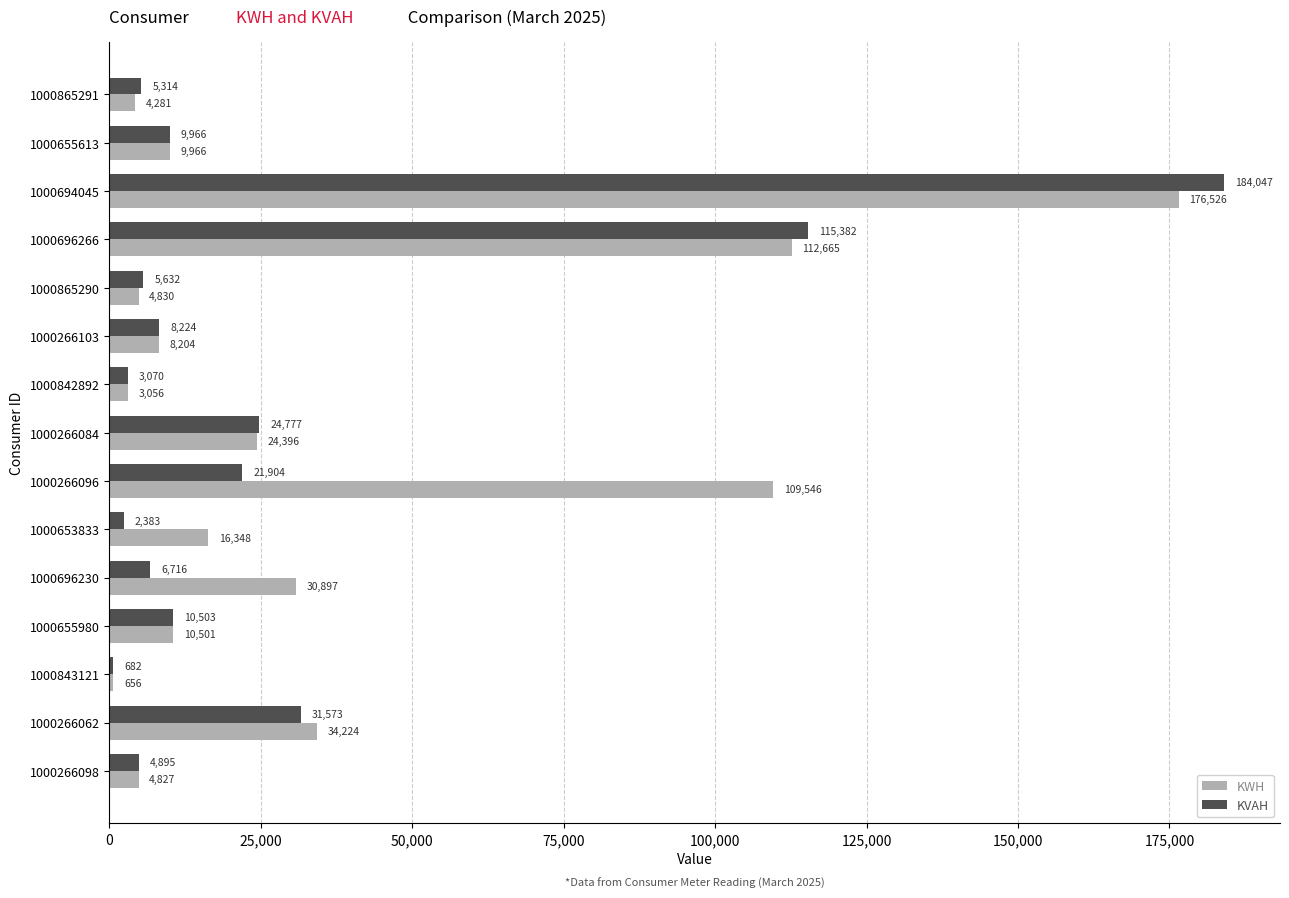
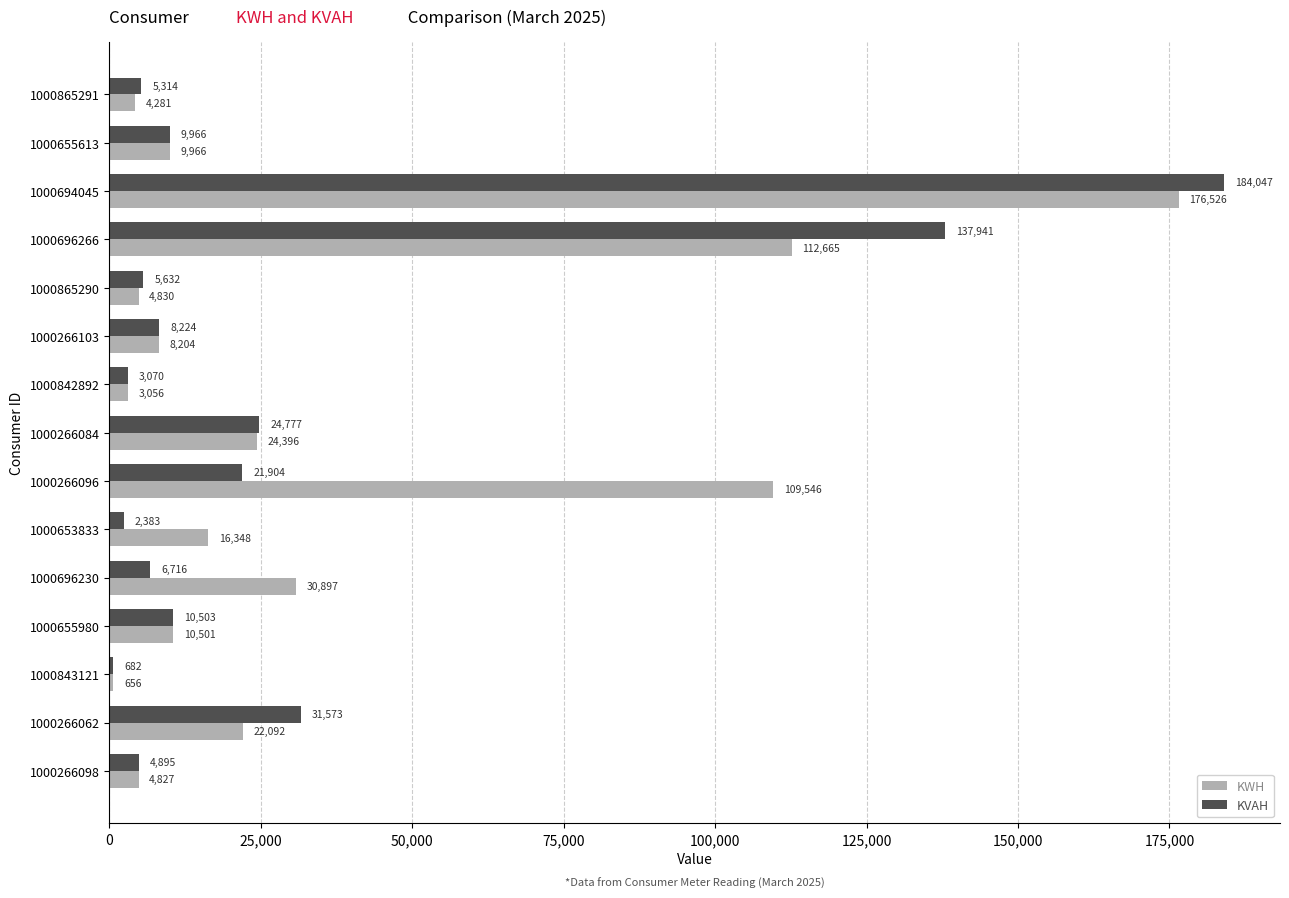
KVAH, 1000696266: 115,382 -> 137,941
KWH, 1000266062: 34,224 -> 22,092
